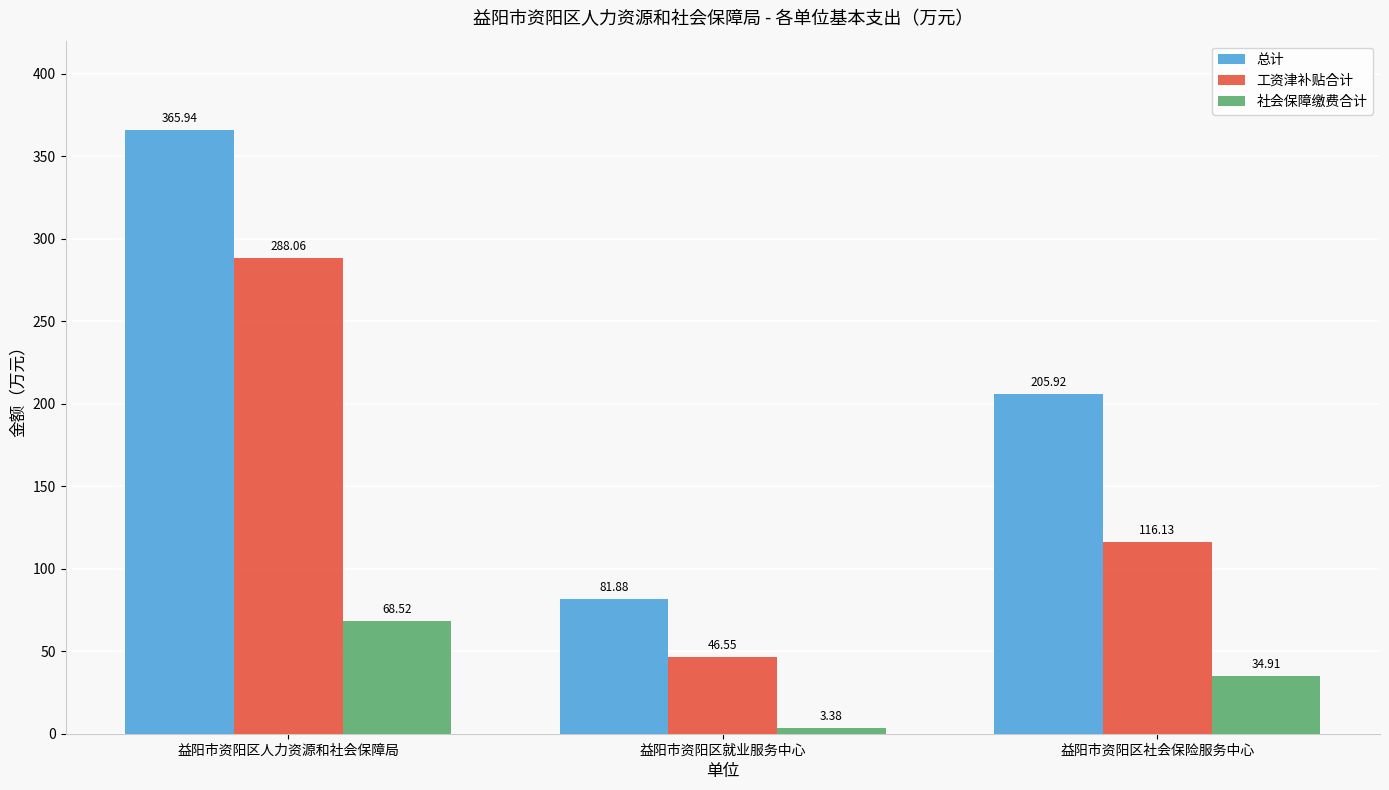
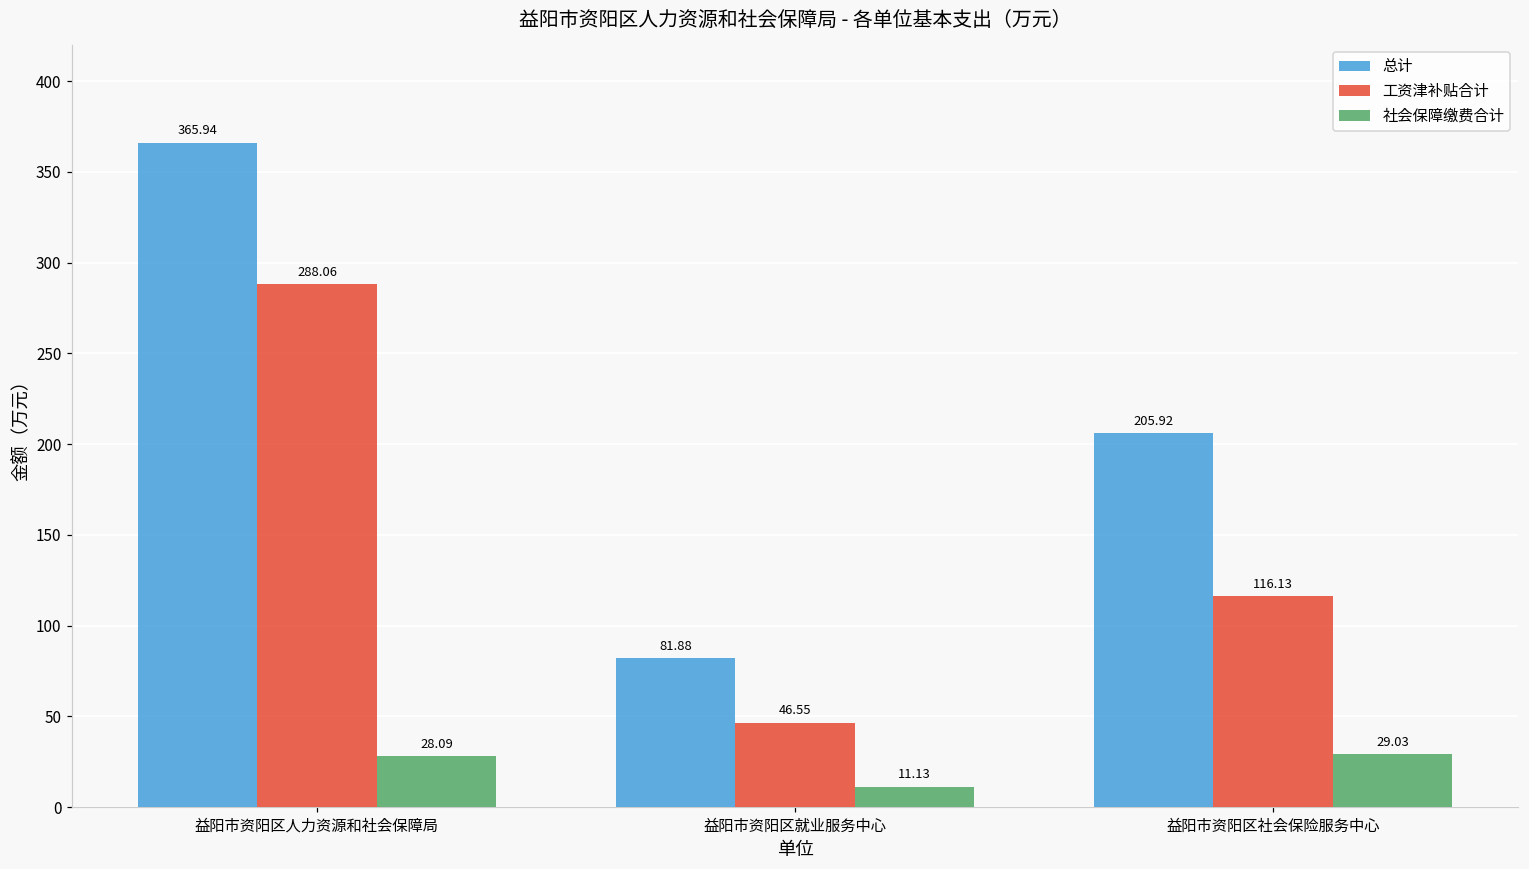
社会保障缴费合计, 益阳市资阳区人力资源和社会保障局: 68.52 -> 28.09
社会保障缴费合计, 益阳市资阳区就业服务中心: 3.38 -> 11.13
社会保障缴费合计, 益阳市资阳区社会保险服务中心: 34.91 -> 29.03
